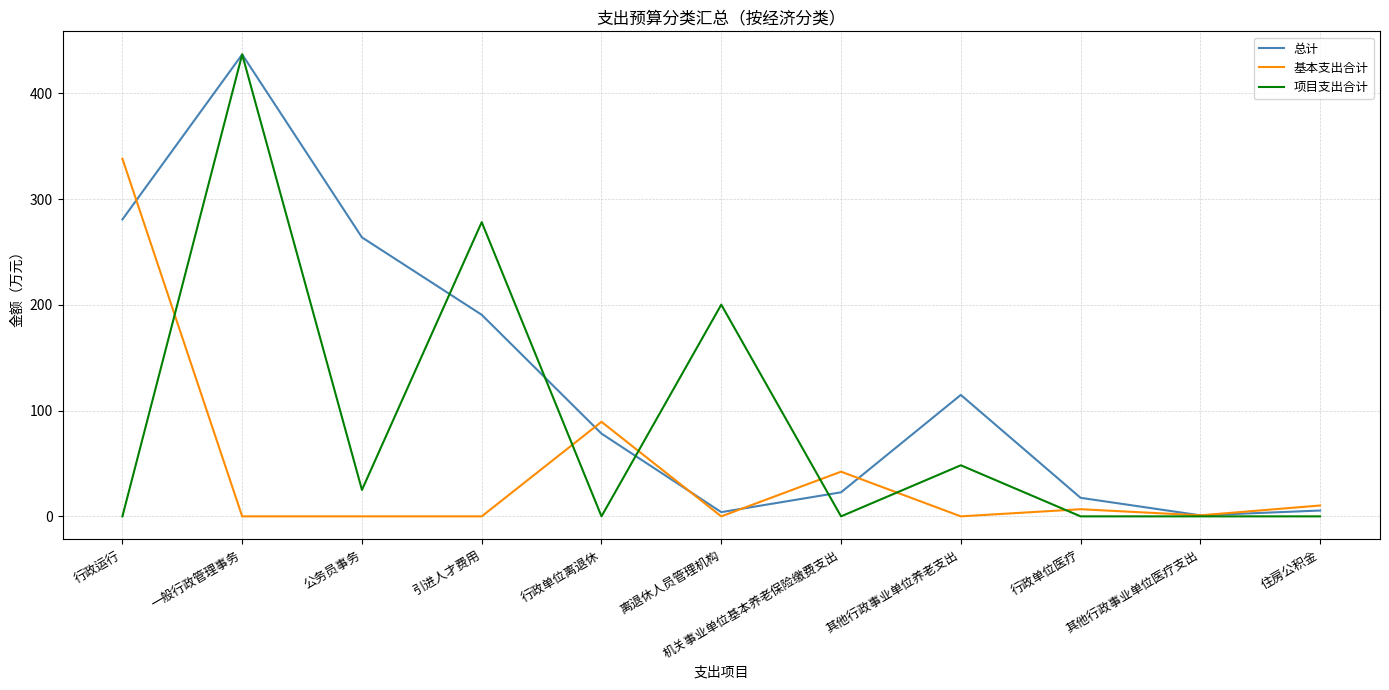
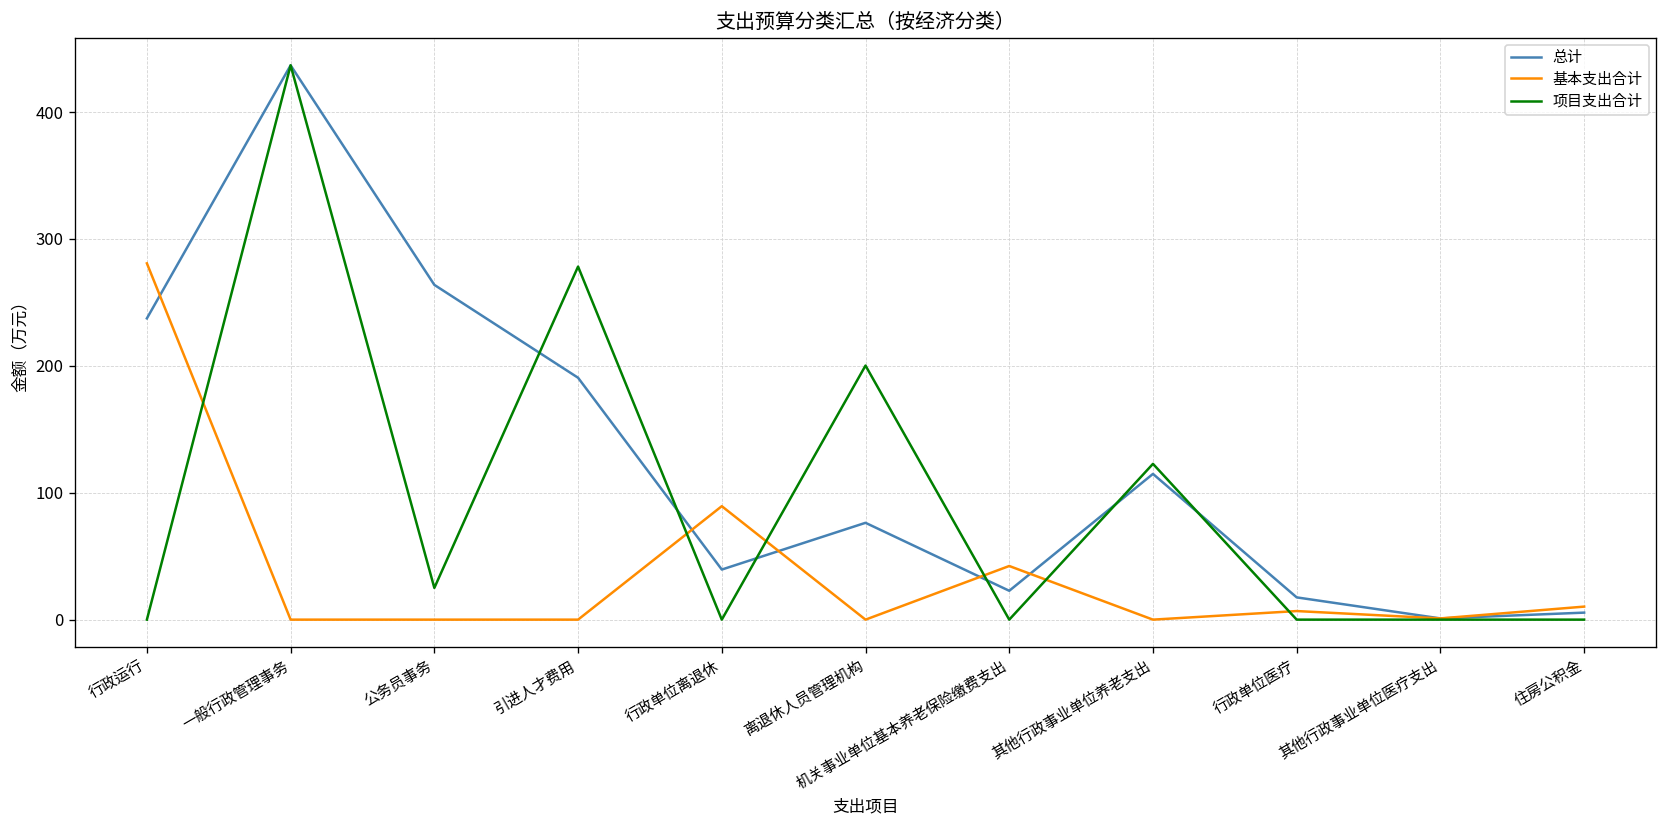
总计, 行政运行: 281 -> 237
基本支出合计, 行政运行: 338 -> 281
总计, 行政单位离退休: 78 -> 39
总计, 离退休人员管理机构: 4 -> 76
项目支出合计, 其他行政事业单位养老支出: 48 -> 123
